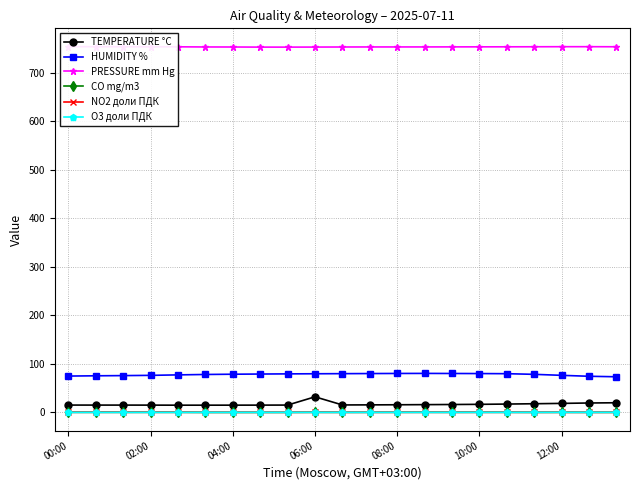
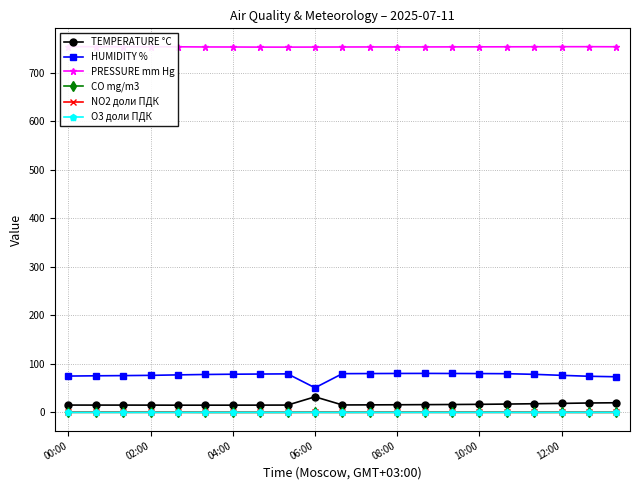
HUMIDITY %, 06:00: 80 -> 50
